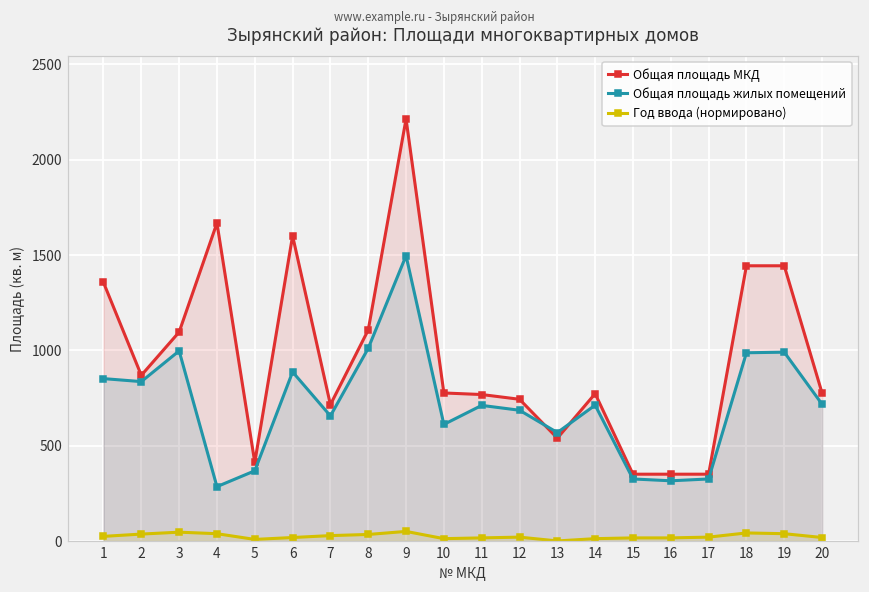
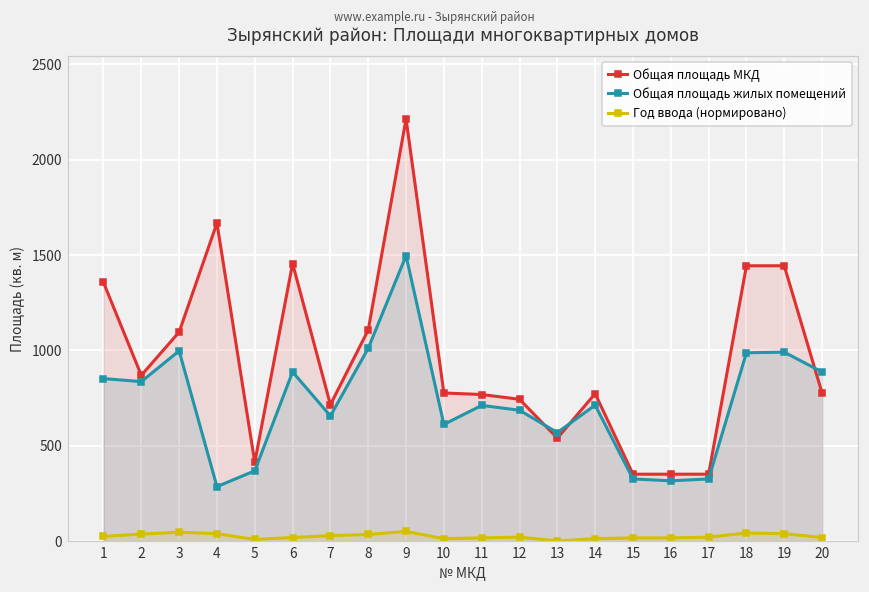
Общая площадь МКД, 6: 1600 -> 1450
Общая площадь жилых помещений, 20: 720 -> 890
